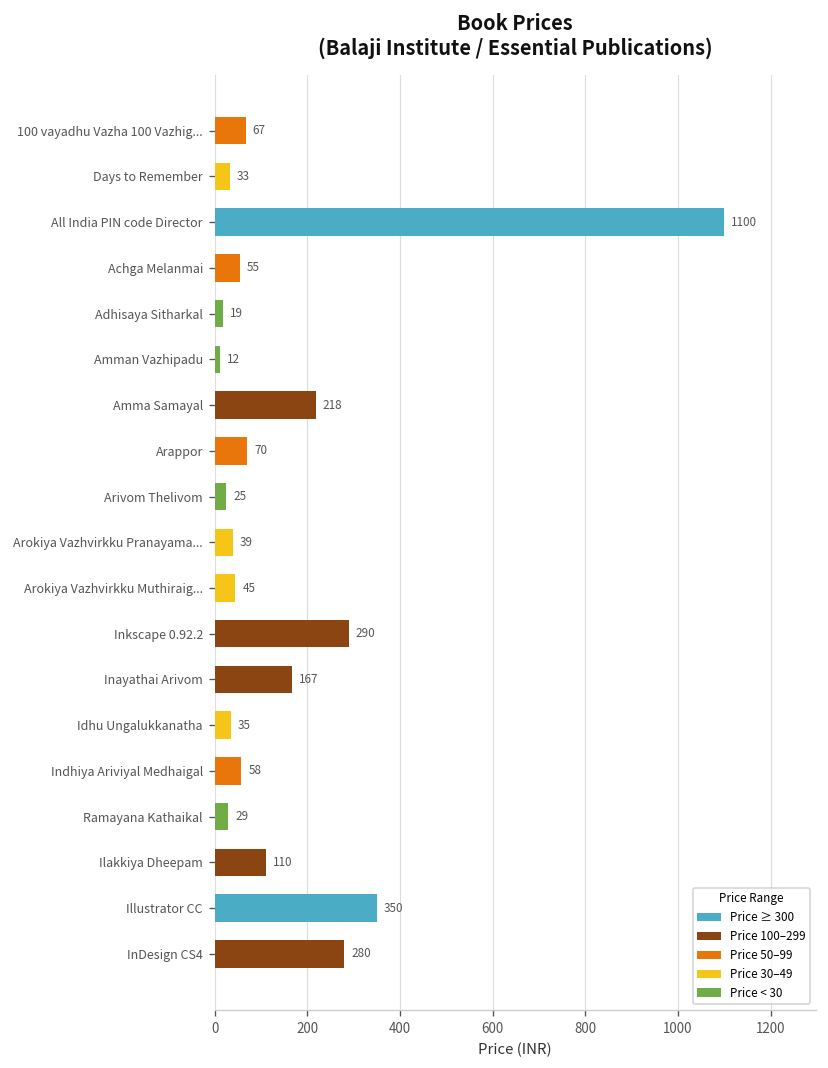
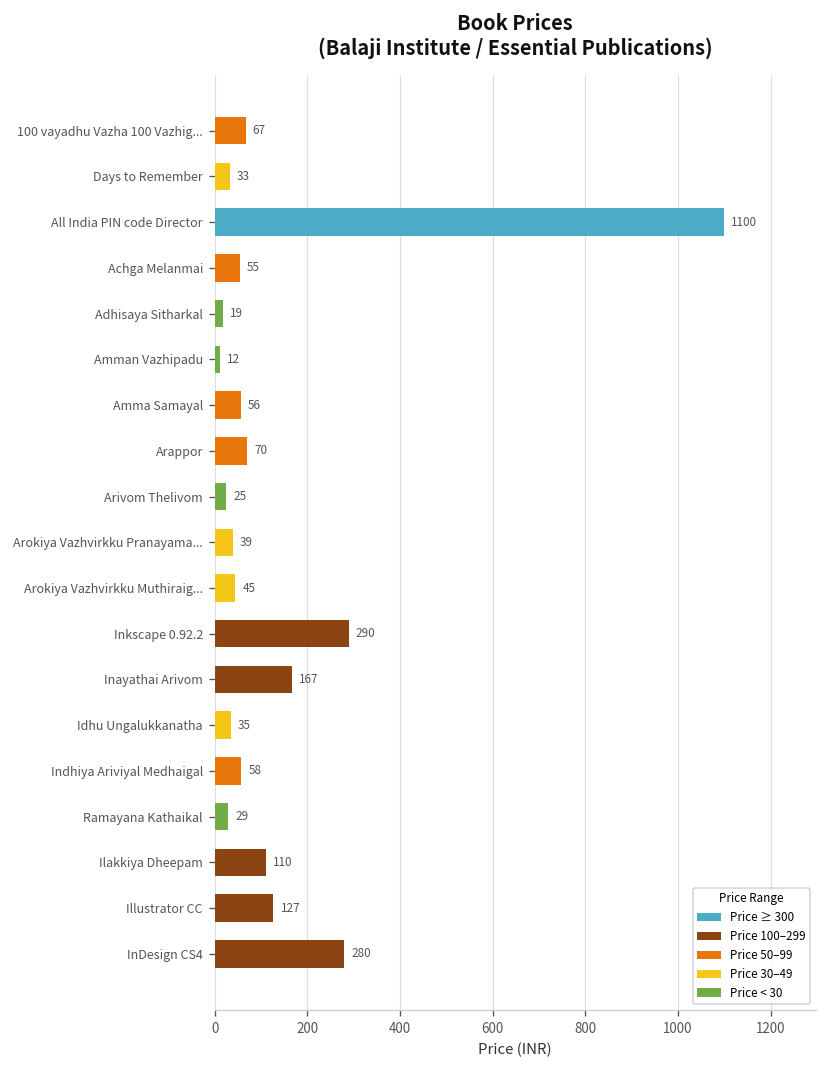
Amma Samayal: 218 -> 56
Illustrator CC: 350 -> 127
